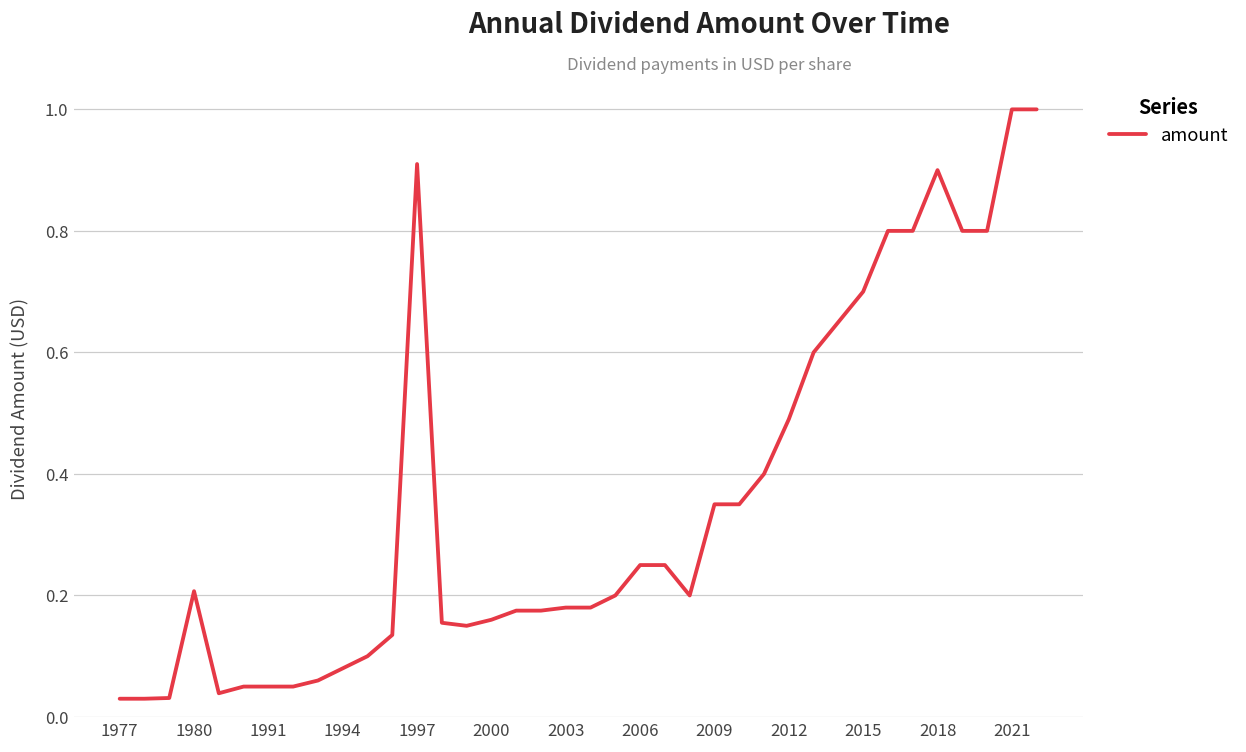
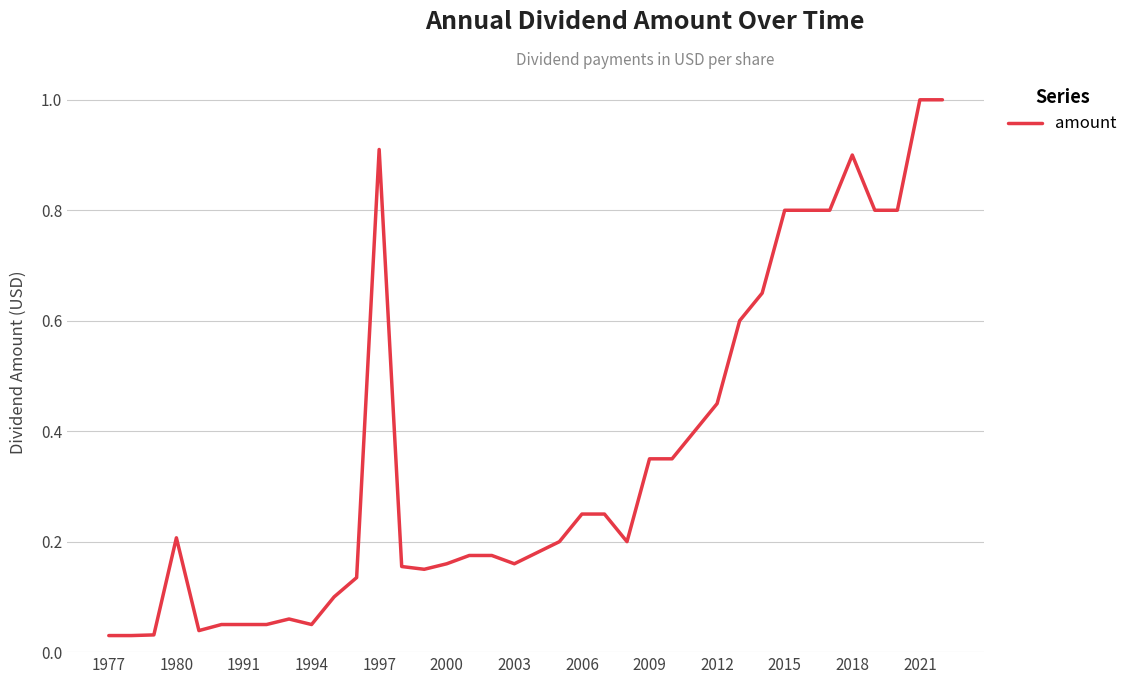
1994: 0.08 -> 0.05
2003: 0.18 -> 0.16
2012: 0.49 -> 0.45
2015: 0.7 -> 0.8
